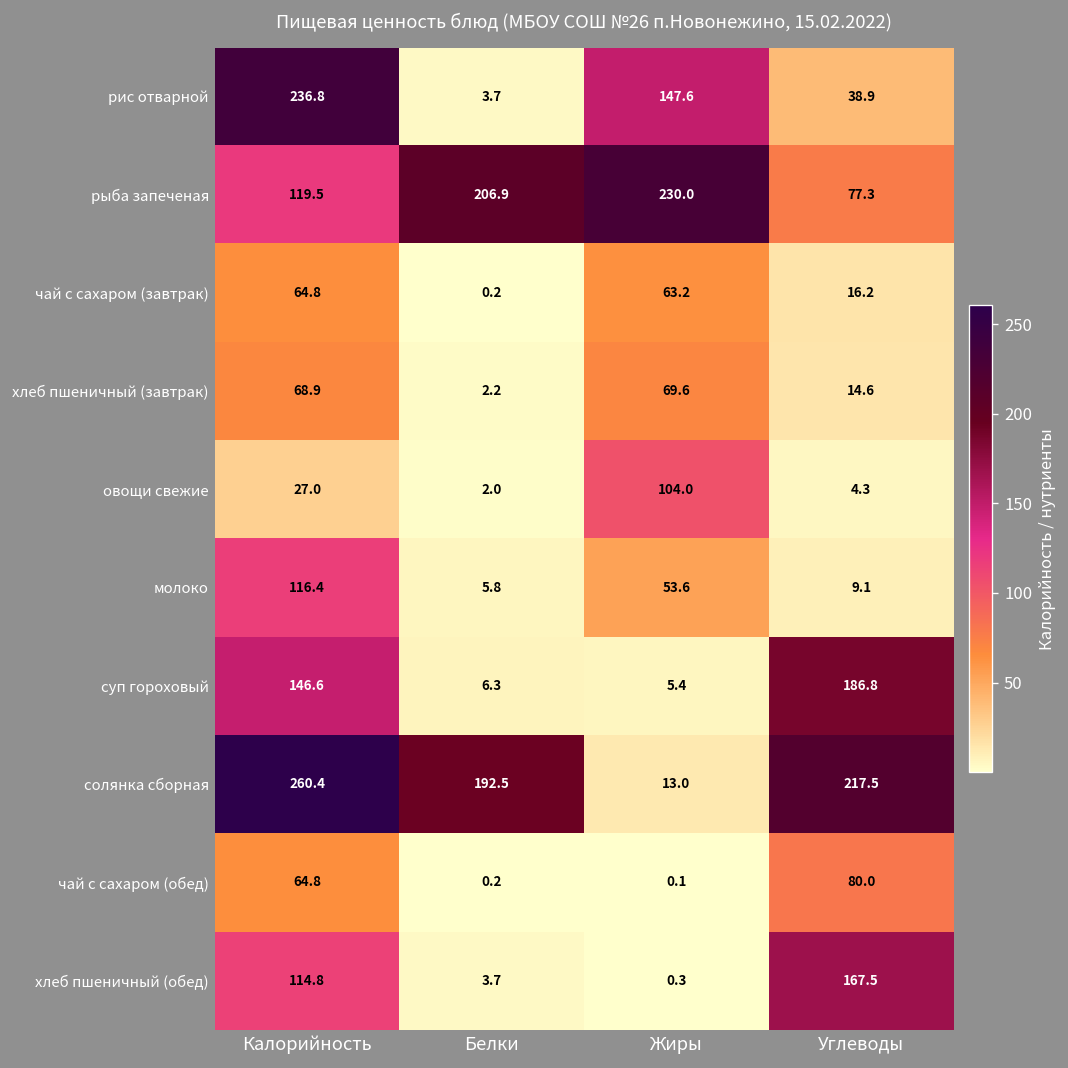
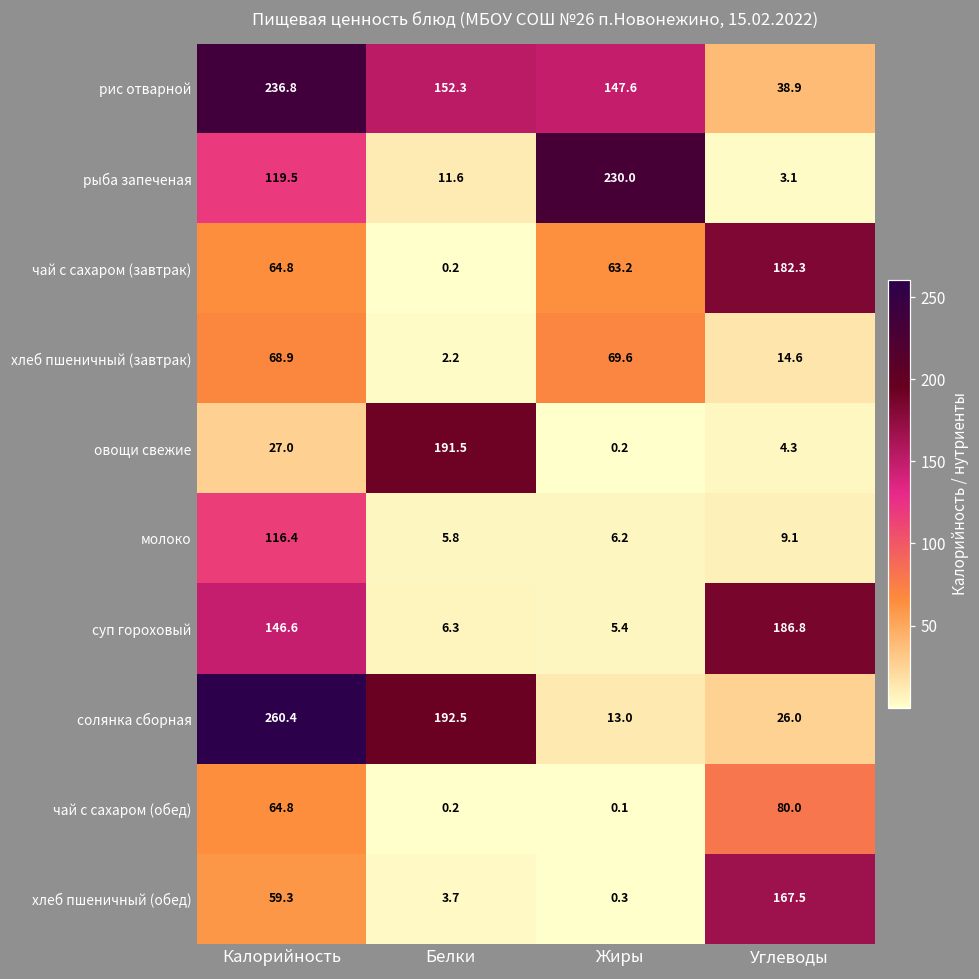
рис отварной, Белки: 3.7 -> 152.3
рыба запеченая, Белки: 206.9 -> 11.6
рыба запеченая, Углеводы: 77.3 -> 3.1
чай с сахаром (завтрак), Углеводы: 16.2 -> 182.3
овощи свежие, Белки: 2.0 -> 191.5
овощи свежие, Жиры: 104.0 -> 0.2
молоко, Жиры: 53.6 -> 6.2
солянка сборная, Углеводы: 217.5 -> 26.0
хлеб пшеничный (обед), Калорийность: 114.8 -> 59.3
